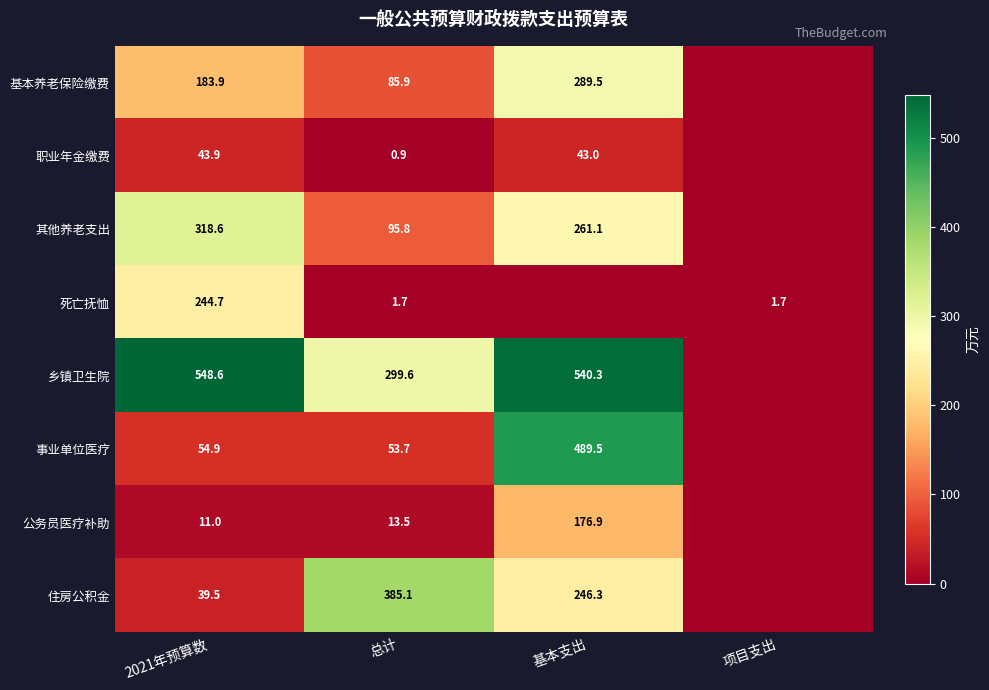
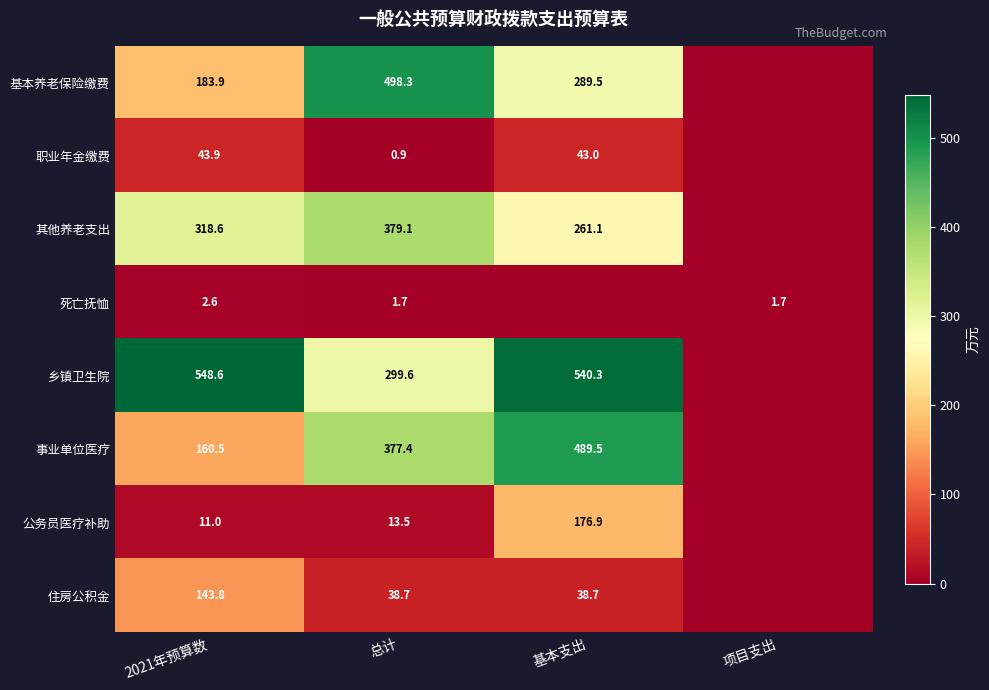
基本养老保险缴费, 总计: 85.9 -> 498.3
其他养老支出, 总计: 95.8 -> 379.1
死亡抚恤, 2021年预算数: 244.7 -> 2.6
事业单位医疗, 2021年预算数: 54.9 -> 160.5
事业单位医疗, 总计: 53.7 -> 377.4
住房公积金, 2021年预算数: 39.5 -> 143.8
住房公积金, 总计: 385.1 -> 38.7
住房公积金, 基本支出: 246.3 -> 38.7
